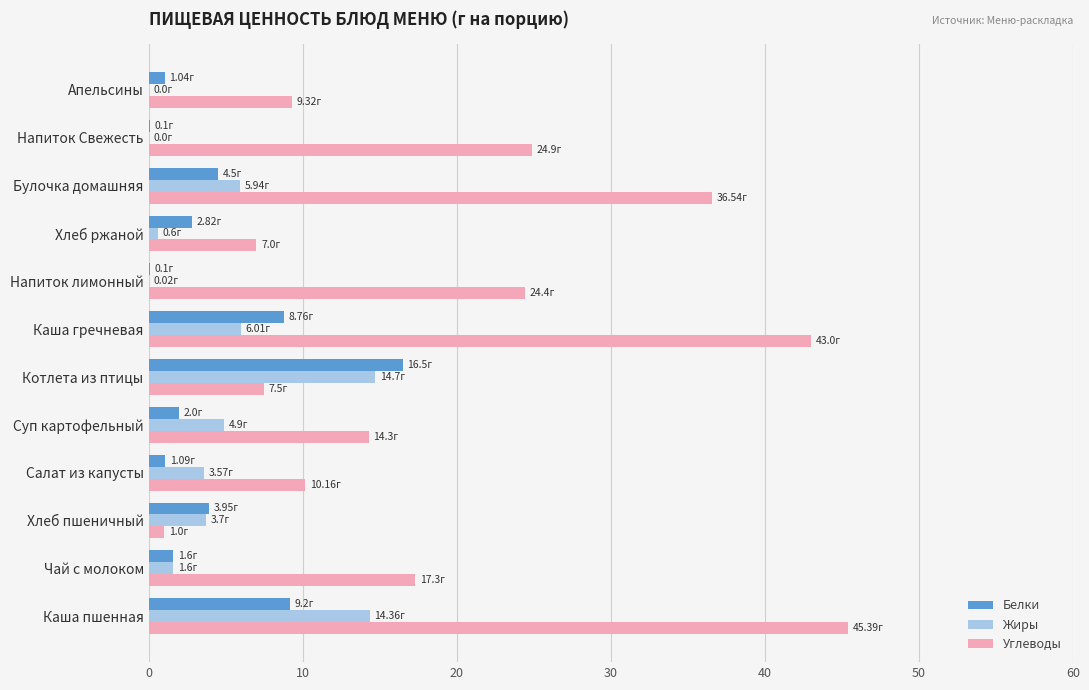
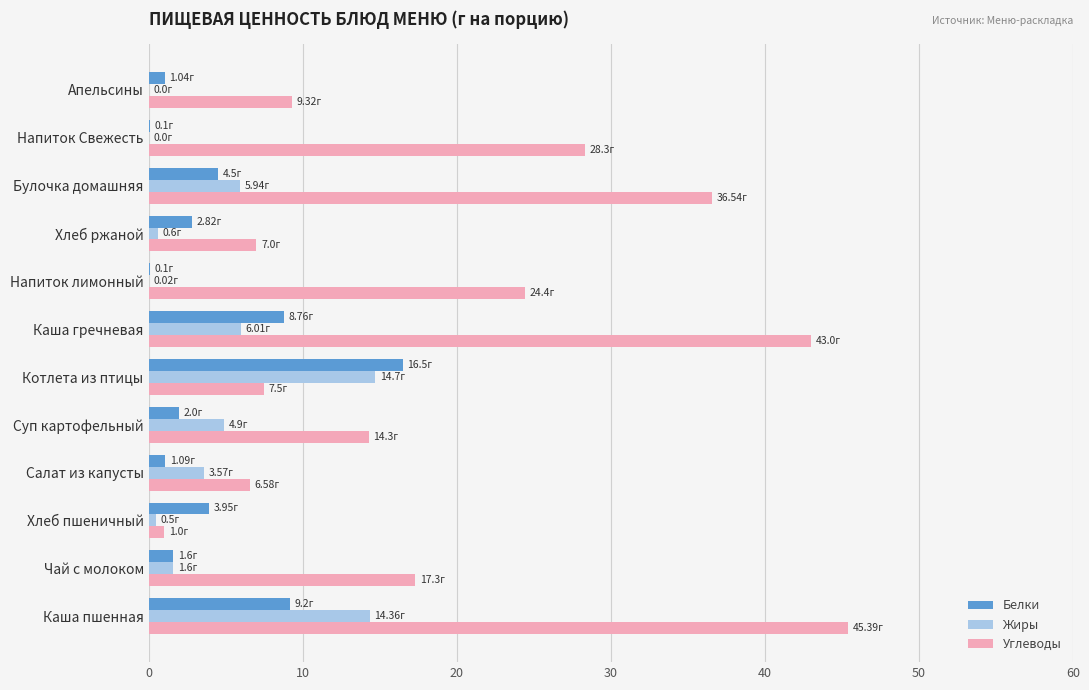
Углеводы, Напиток Свежесть: 24.9г -> 28.3г
Углеводы, Салат из капусты: 10.16г -> 6.58г
Жиры, Хлеб пшеничный: 3.7г -> 0.5г
